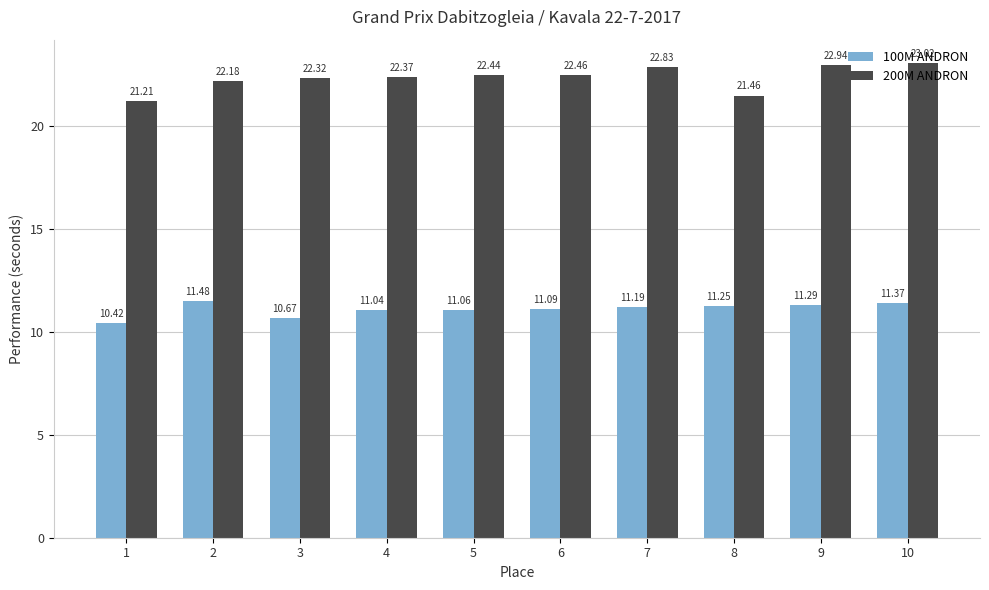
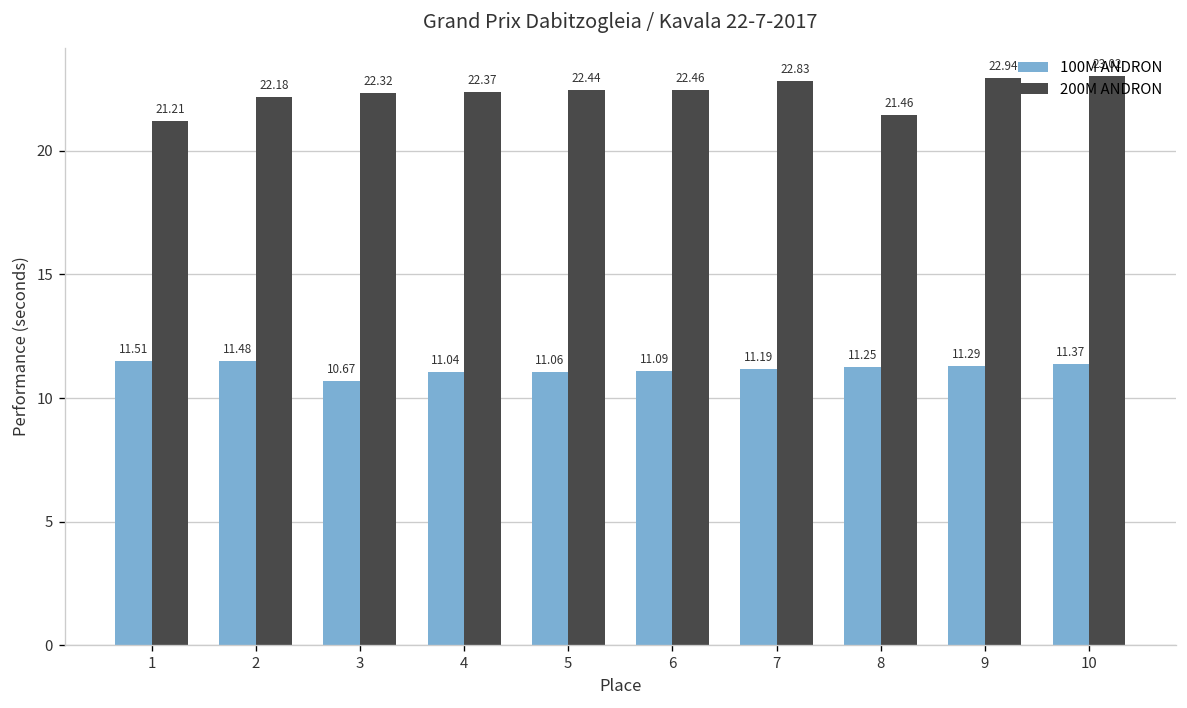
100M ANDRON, 1: 10.42 -> 11.51
